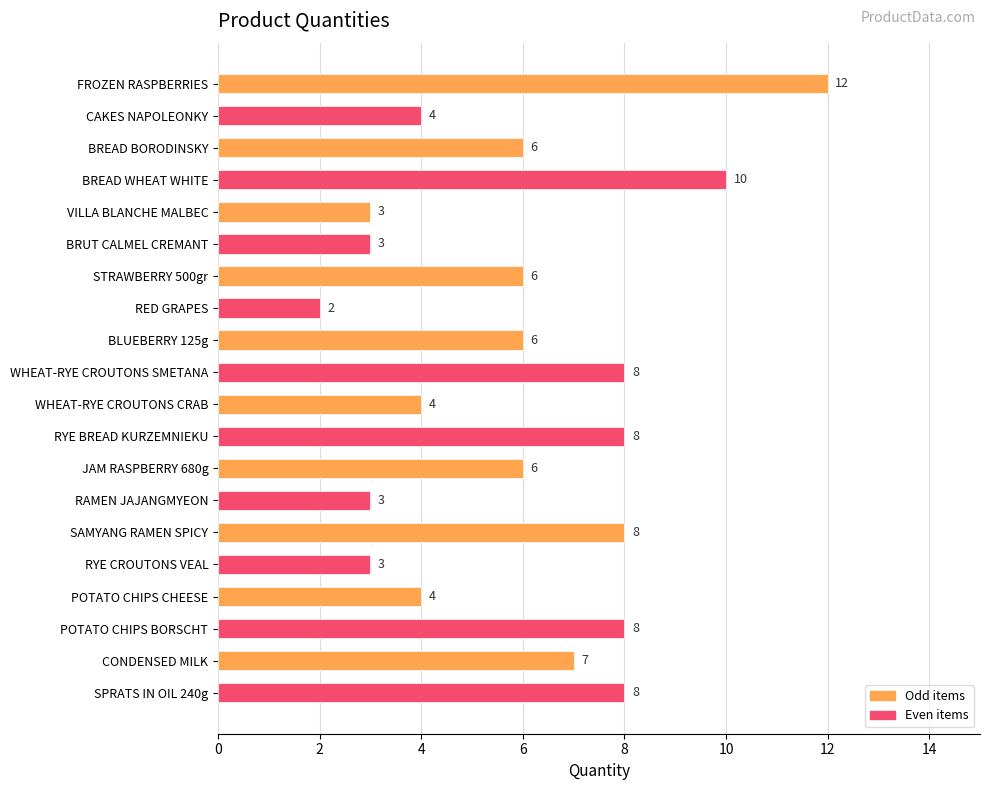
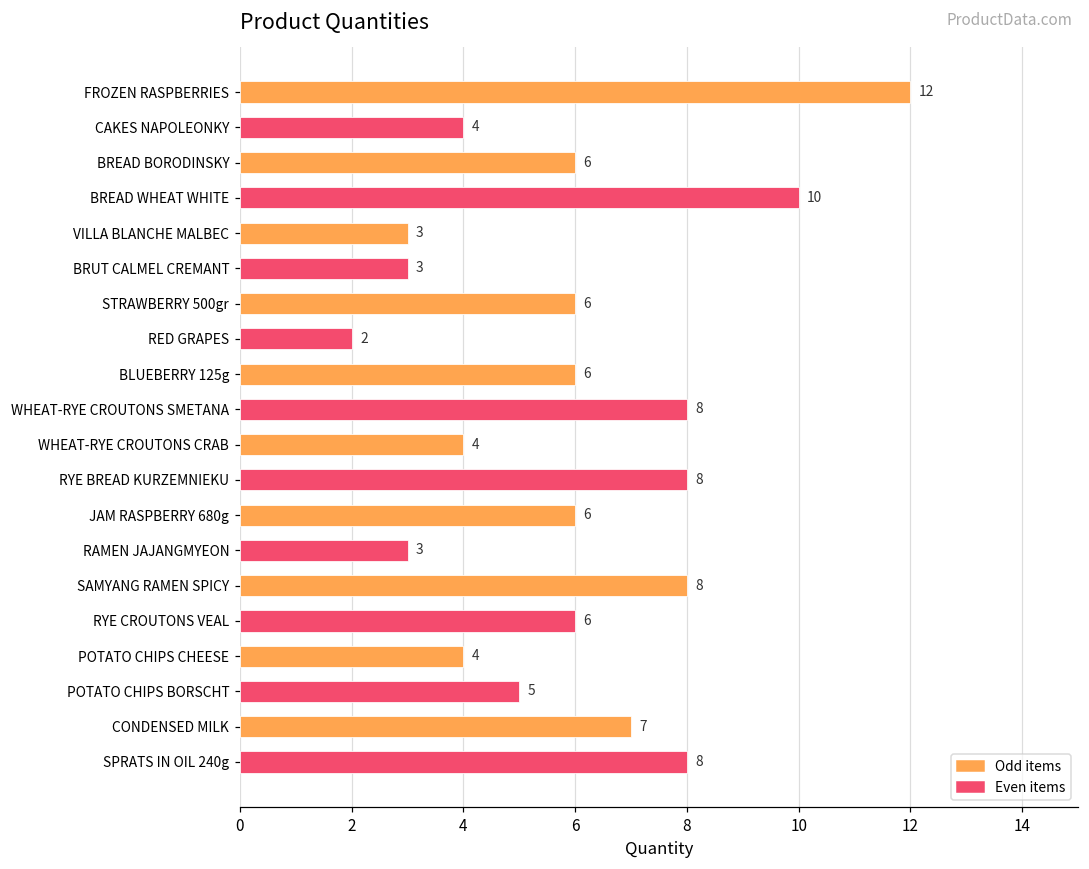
RYE CROUTONS VEAL: 3 -> 6
POTATO CHIPS BORSCHT: 8 -> 5
